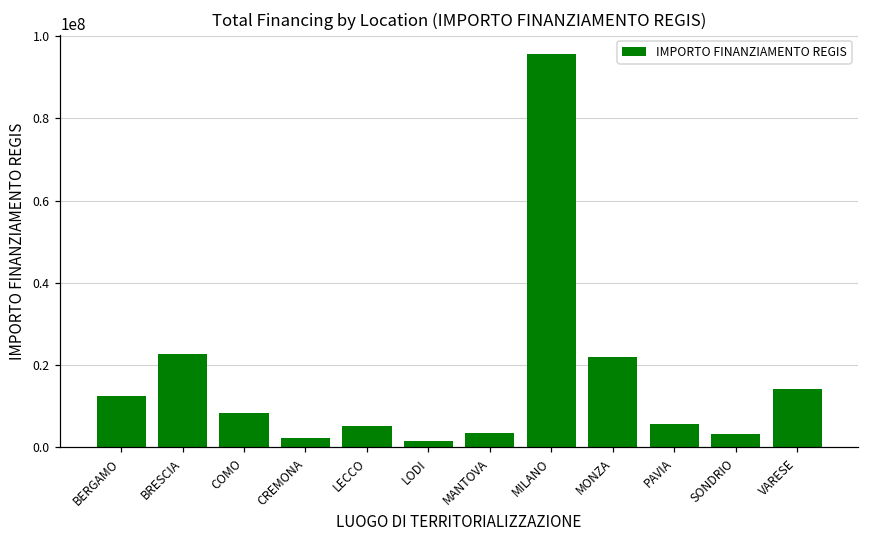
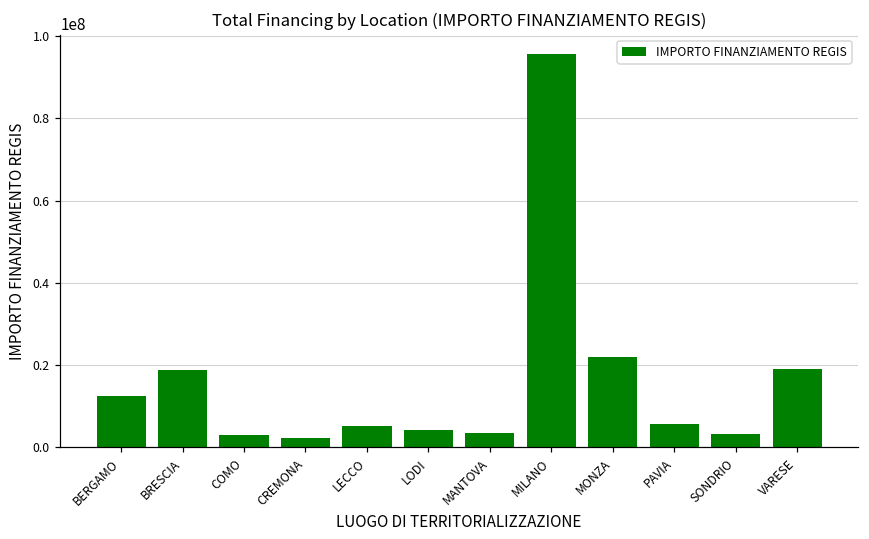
BRESCIA: 23000000 -> 19000000
COMO: 8000000 -> 3000000
LODI: 1000000 -> 4000000
VARESE: 14000000 -> 19000000
